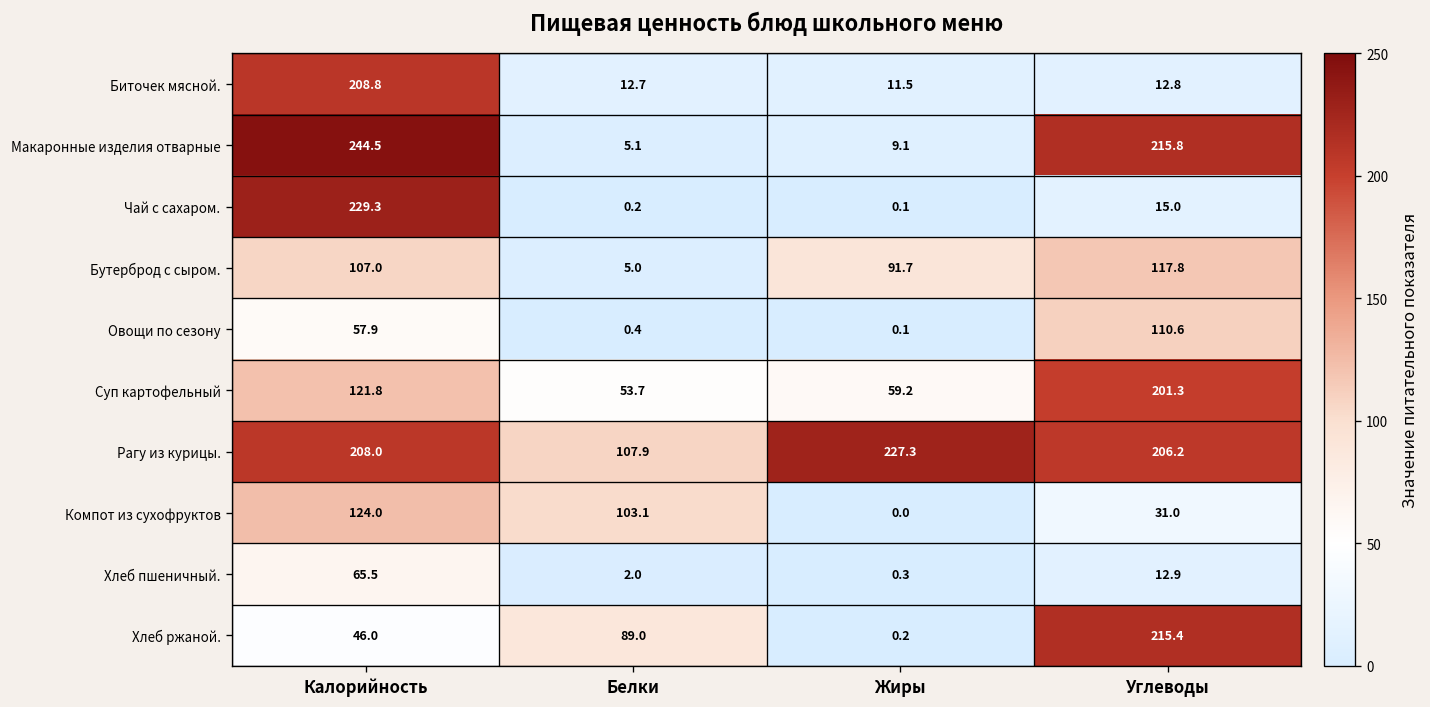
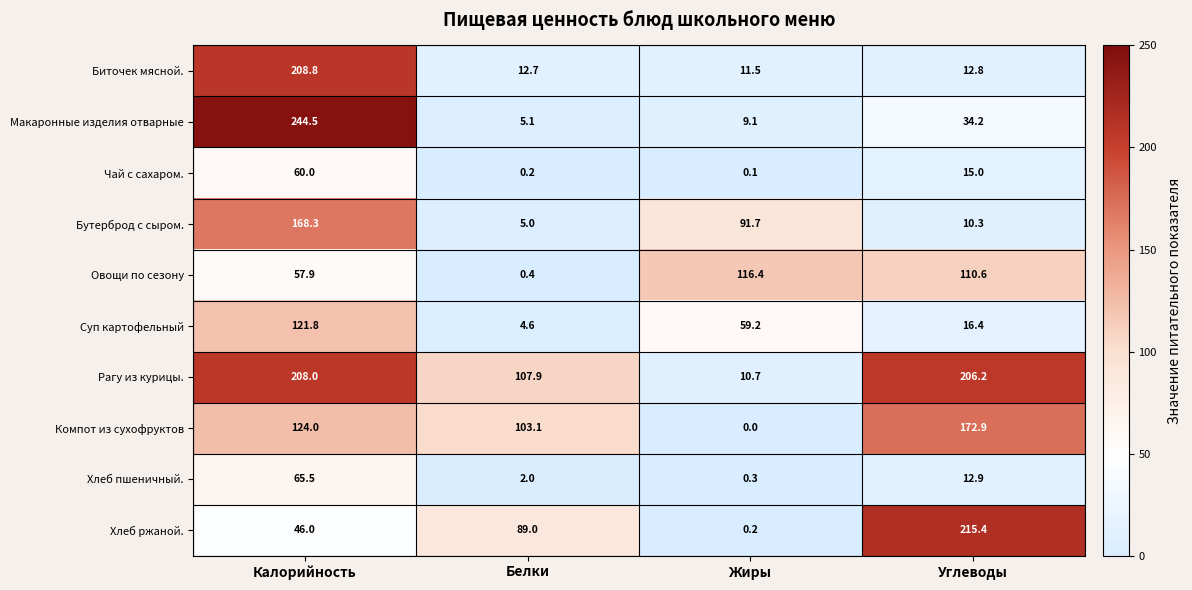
Макаронные изделия отварные, Углеводы: 215.8 -> 34.2
Чай с сахаром., Калорийность: 229.3 -> 60.0
Бутерброд с сыром., Калорийность: 107.0 -> 168.3
Бутерброд с сыром., Углеводы: 117.8 -> 10.3
Овощи по сезону, Жиры: 0.1 -> 116.4
Суп картофельный, Белки: 53.7 -> 4.6
Суп картофельный, Углеводы: 201.3 -> 16.4
Рагу из курицы., Жиры: 227.3 -> 10.7
Компот из сухофруктов, Углеводы: 31.0 -> 172.9
